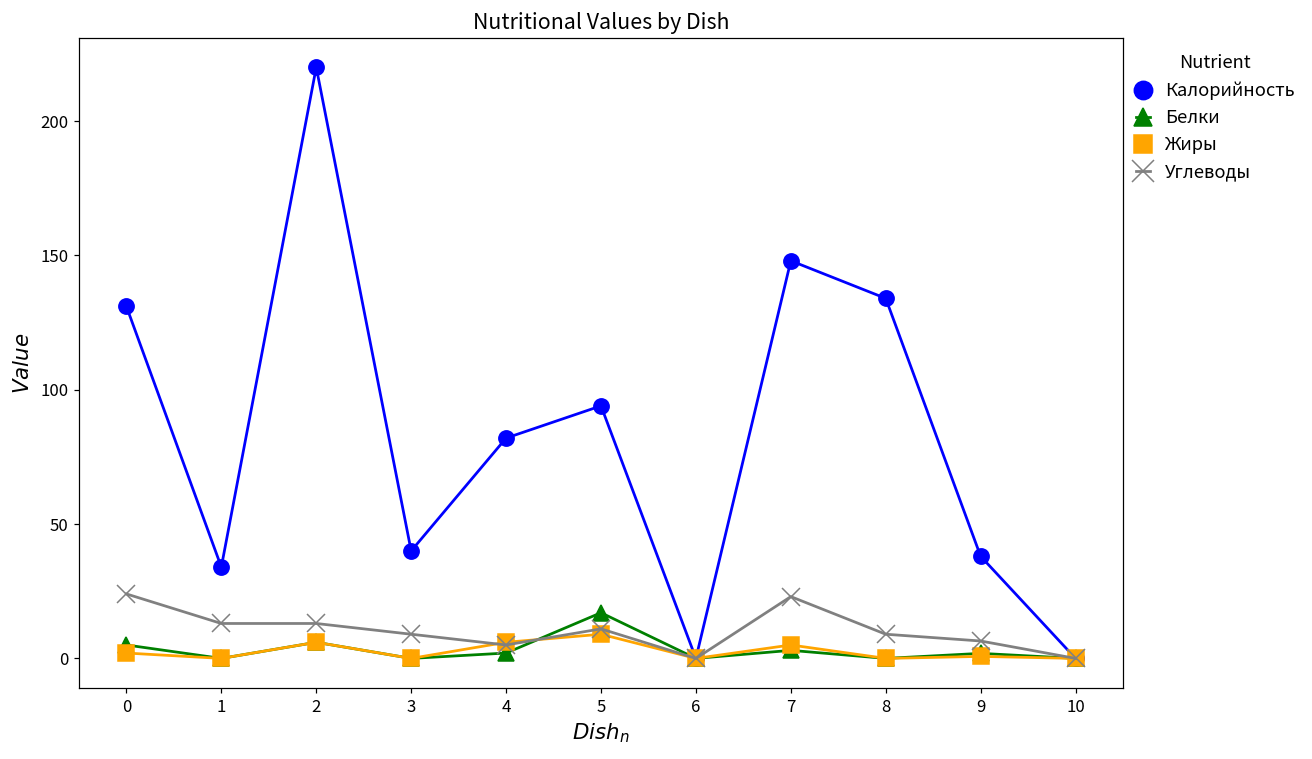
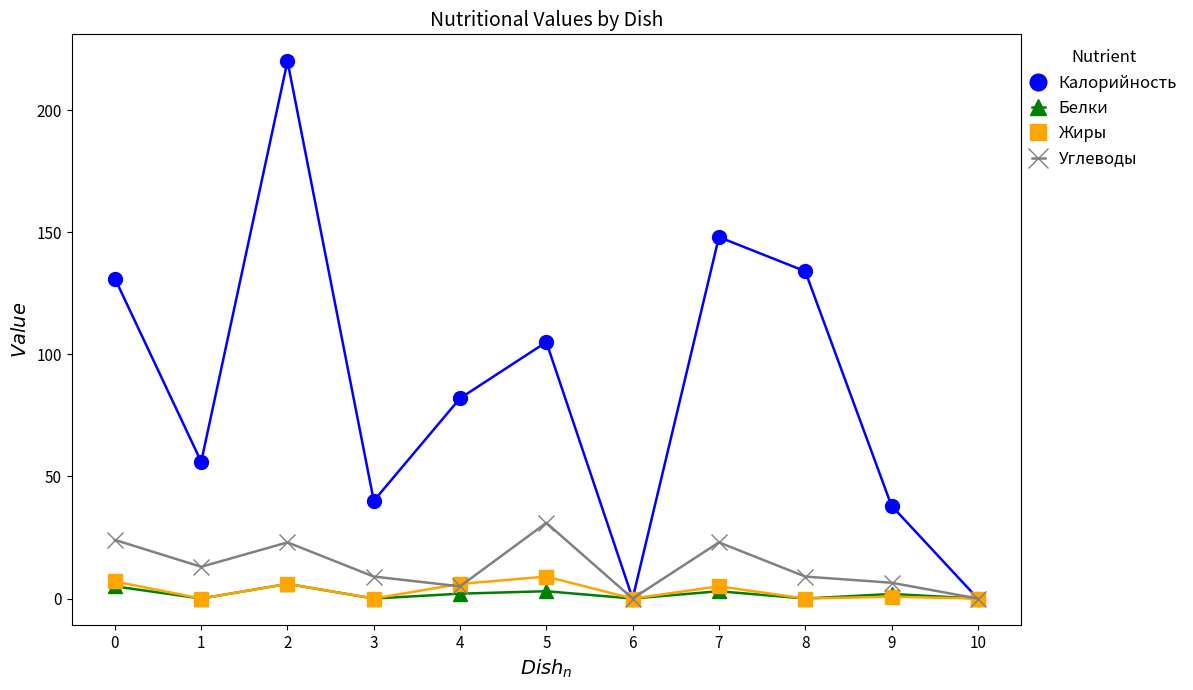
Жиры, 0: 2 -> 7
Калорийность, 1: 34 -> 56
Углеводы, 2: 13 -> 23
Калорийность, 5: 94 -> 105
Белки, 5: 17 -> 3
Углеводы, 5: 11 -> 31
